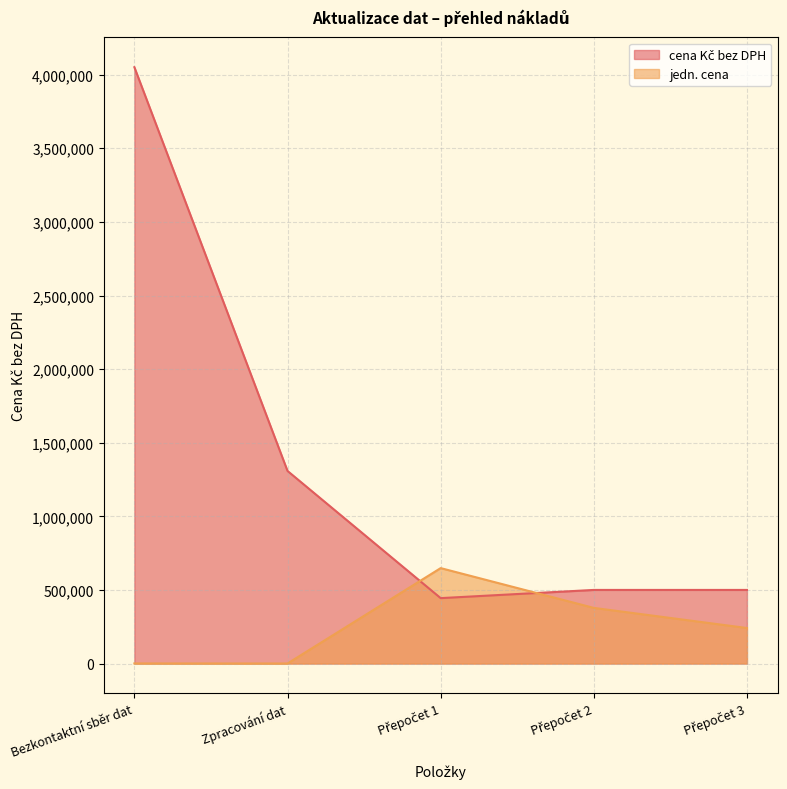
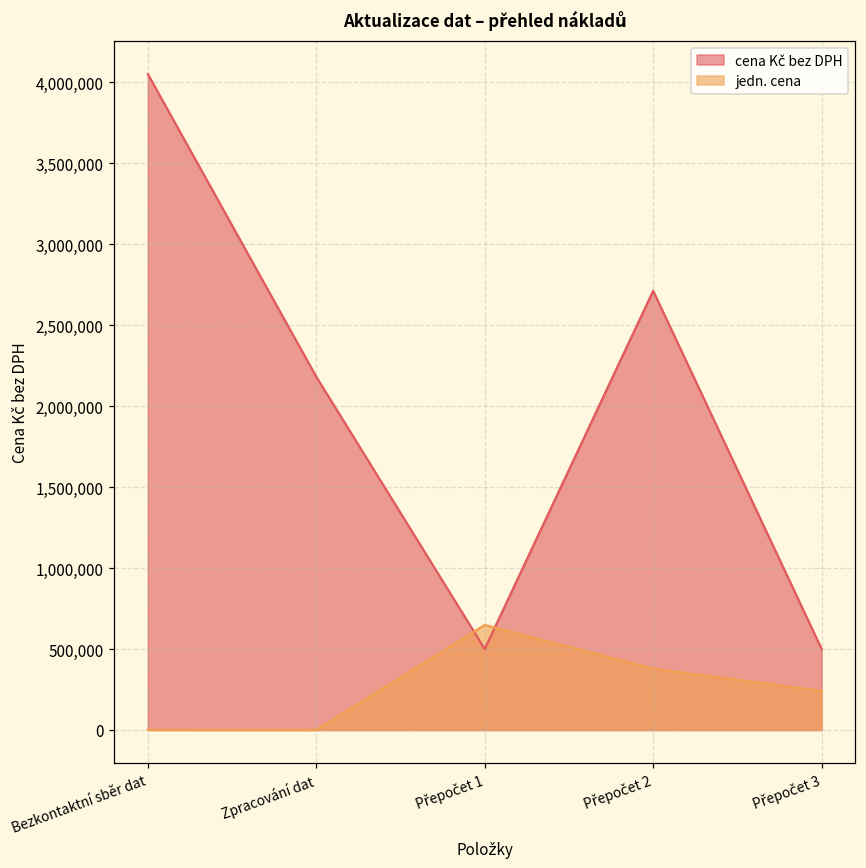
cena Kč bez DPH, Zpracování dat: 1,310,000 -> 2,180,000
cena Kč bez DPH, Přepočet 1: 440,000 -> 500,000
cena Kč bez DPH, Přepočet 2: 500,000 -> 2,710,000
